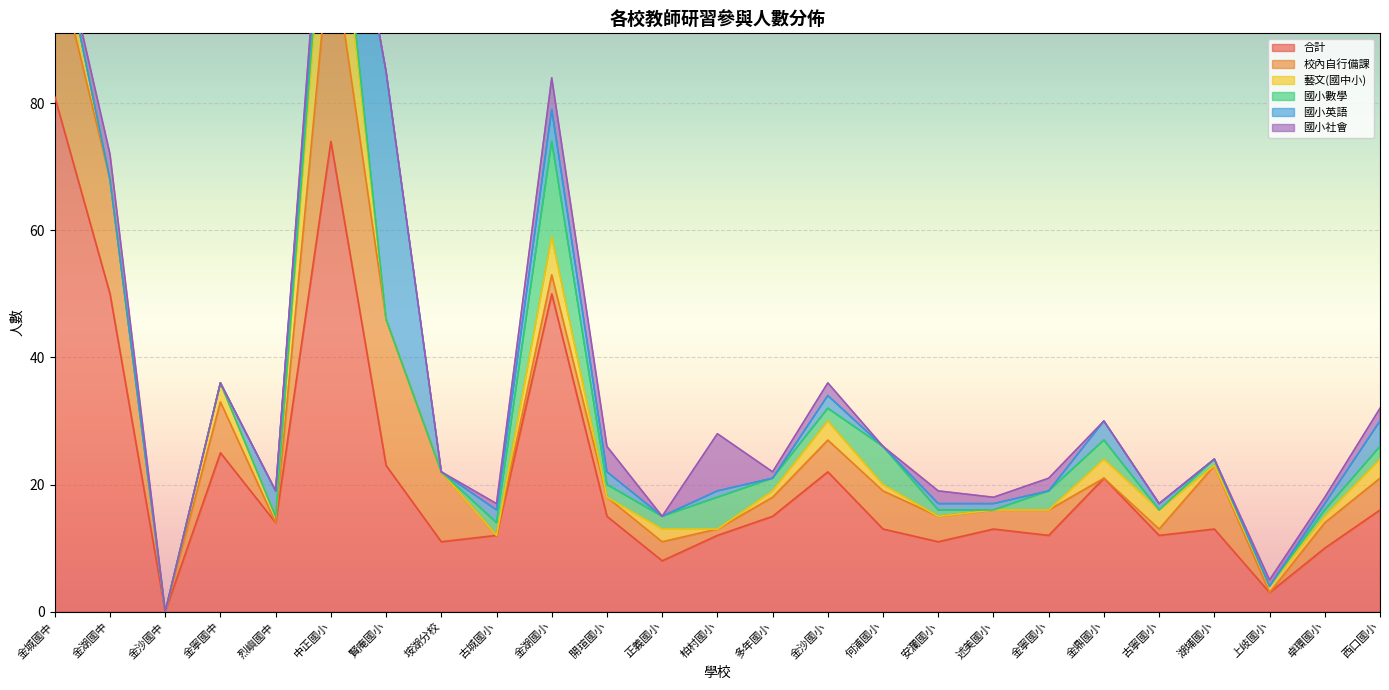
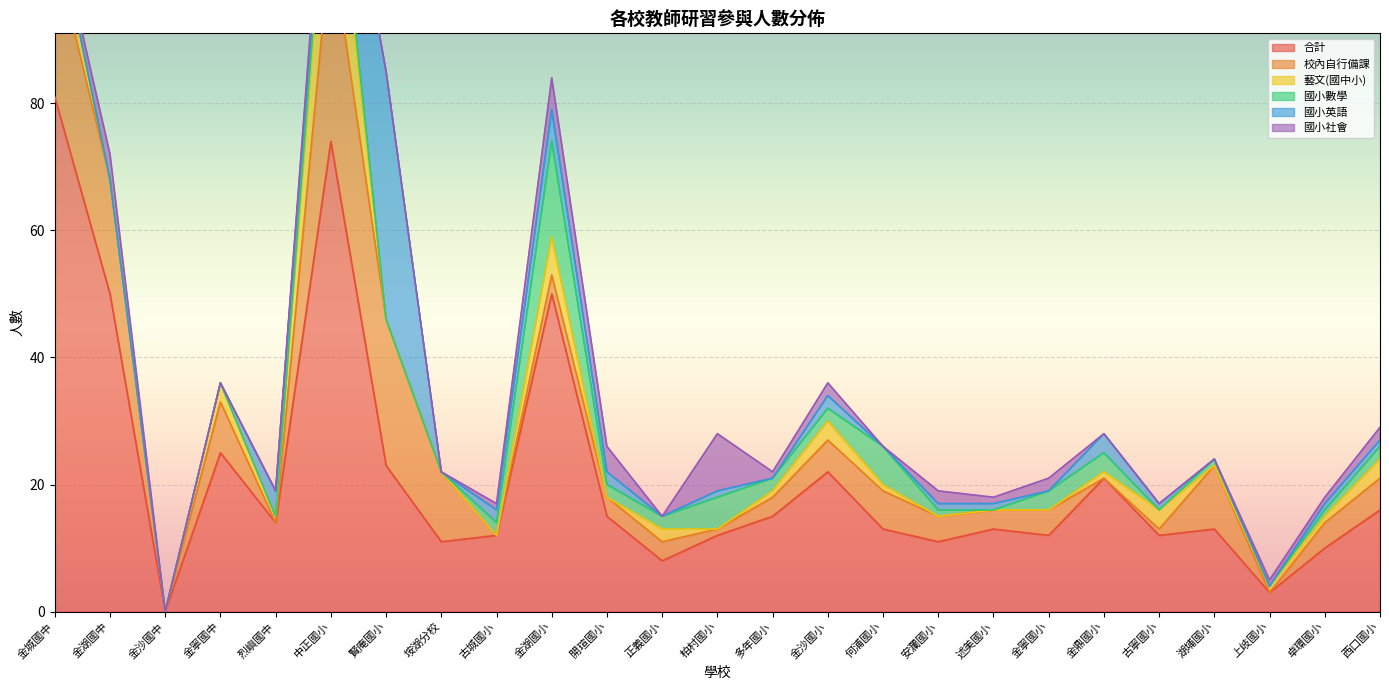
藝文(國中小), 金鼎國小: 3 -> 1
國小英語, 西口國小: 4 -> 1
